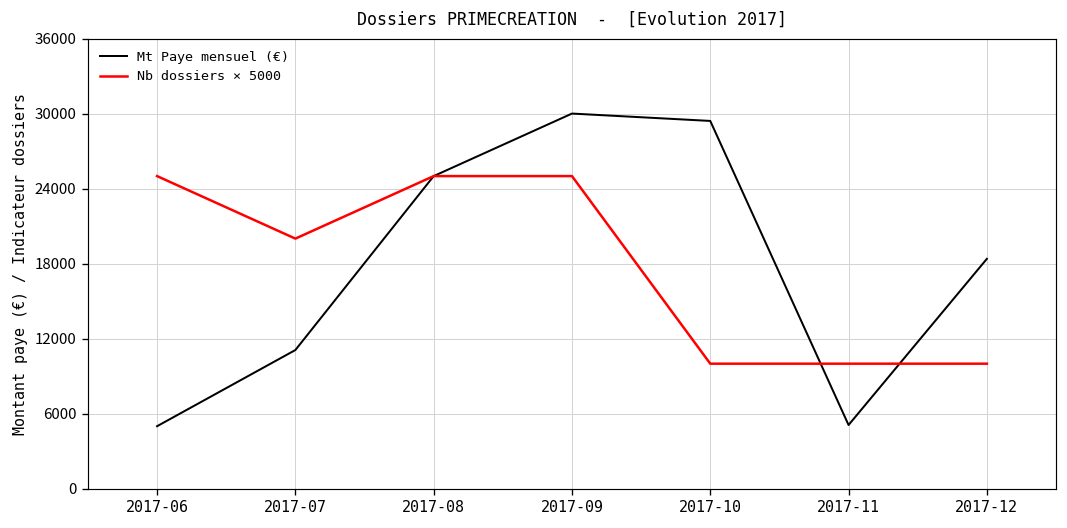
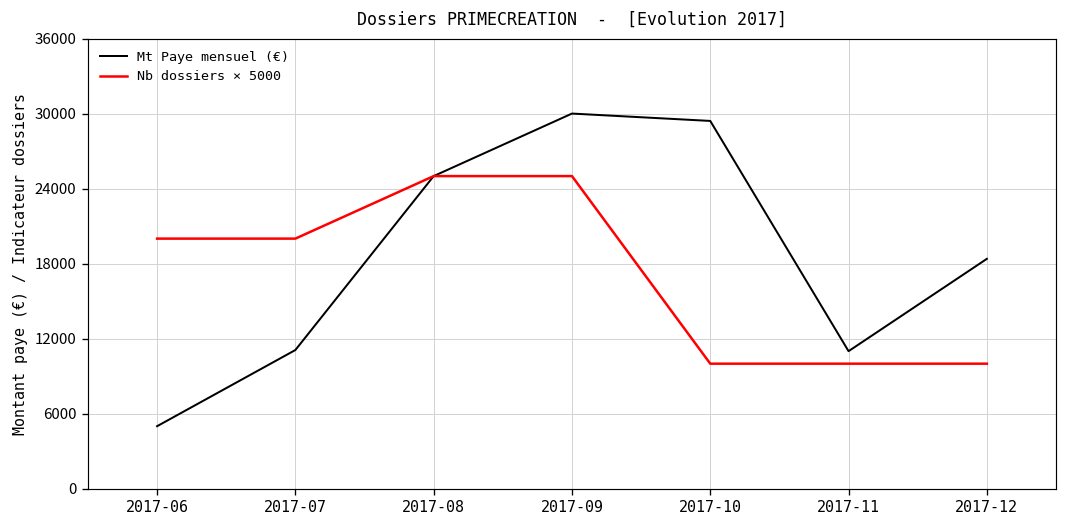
Nb dossiers × 5000, 2017-06: 25000 -> 20000
Mt Paye mensuel (€), 2017-11: 5100 -> 11000
